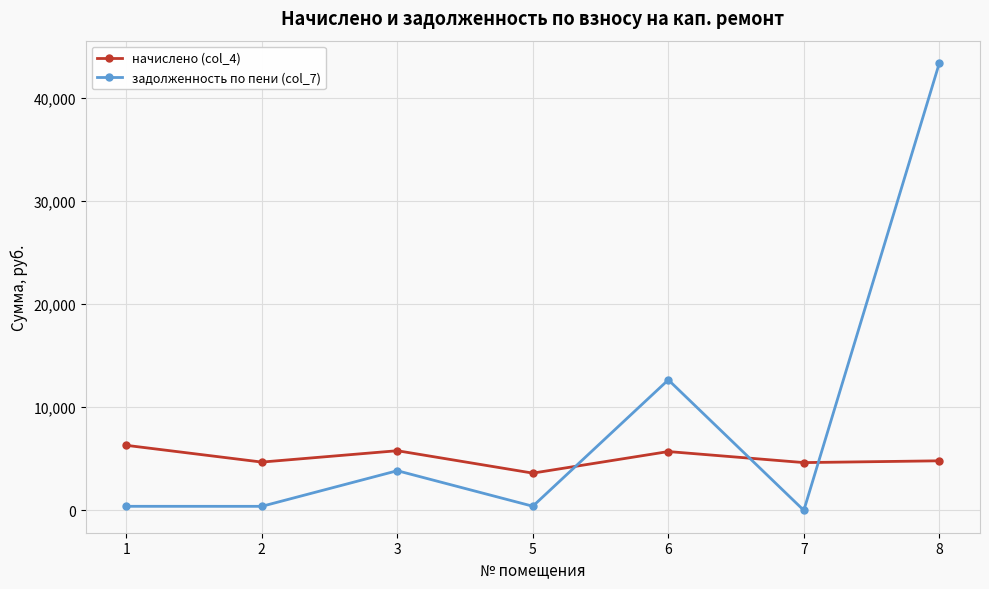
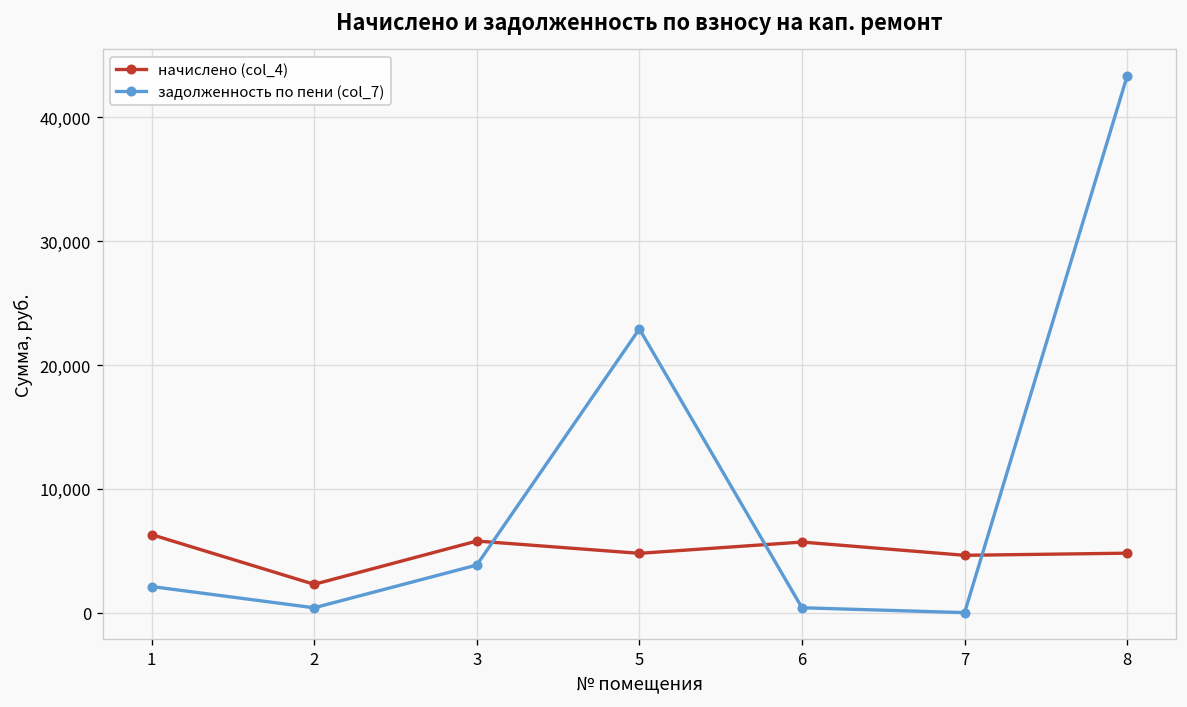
задолженность по пени (col_7), 1: 400 -> 2,100
начислено (col_4), 2: 4,700 -> 2,300
начислено (col_4), 5: 3,600 -> 4,800
задолженность по пени (col_7), 5: 400 -> 22,900
задолженность по пени (col_7), 6: 12,600 -> 400
